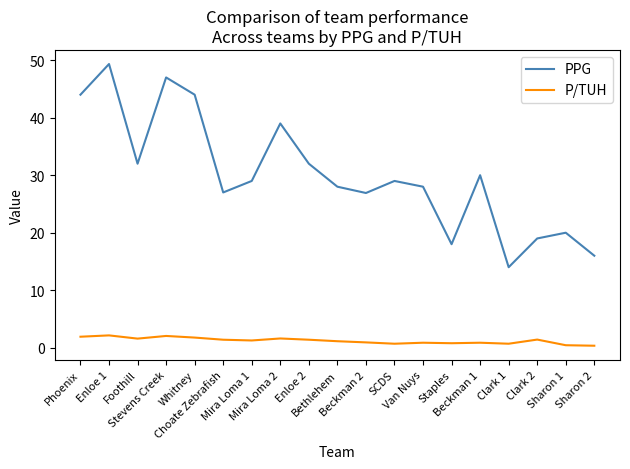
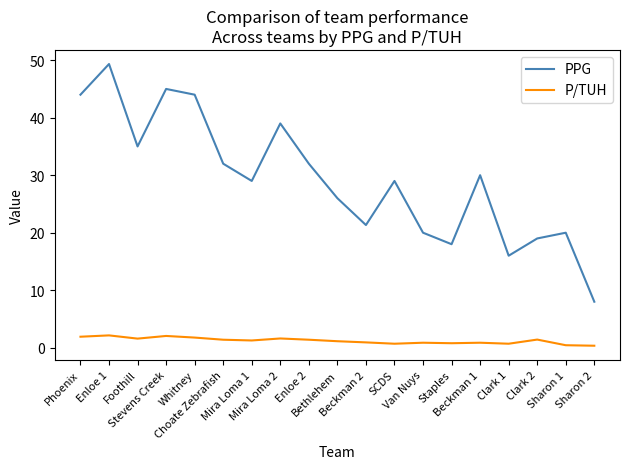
PPG, Foothill: 32 -> 35
PPG, Stevens Creek: 47 -> 45
PPG, Choate Zebrafish: 27 -> 32
PPG, Bethlehem: 28 -> 26
PPG, Beckman 2: 27 -> 21
PPG, Van Nuys: 28 -> 20
PPG, Clark 1: 14 -> 16
PPG, Sharon 2: 16 -> 8
